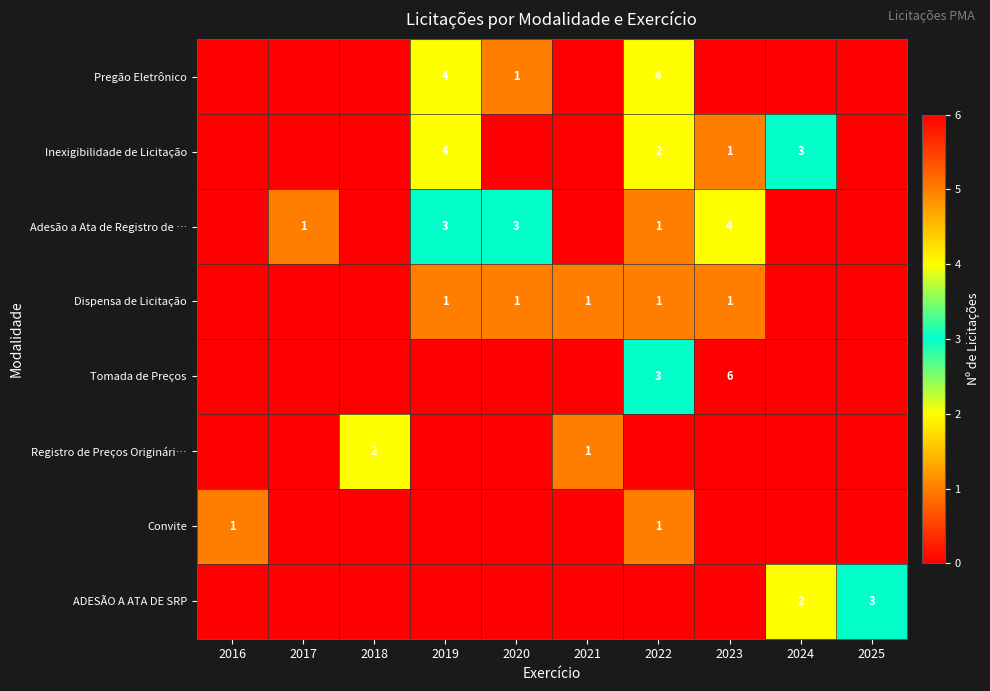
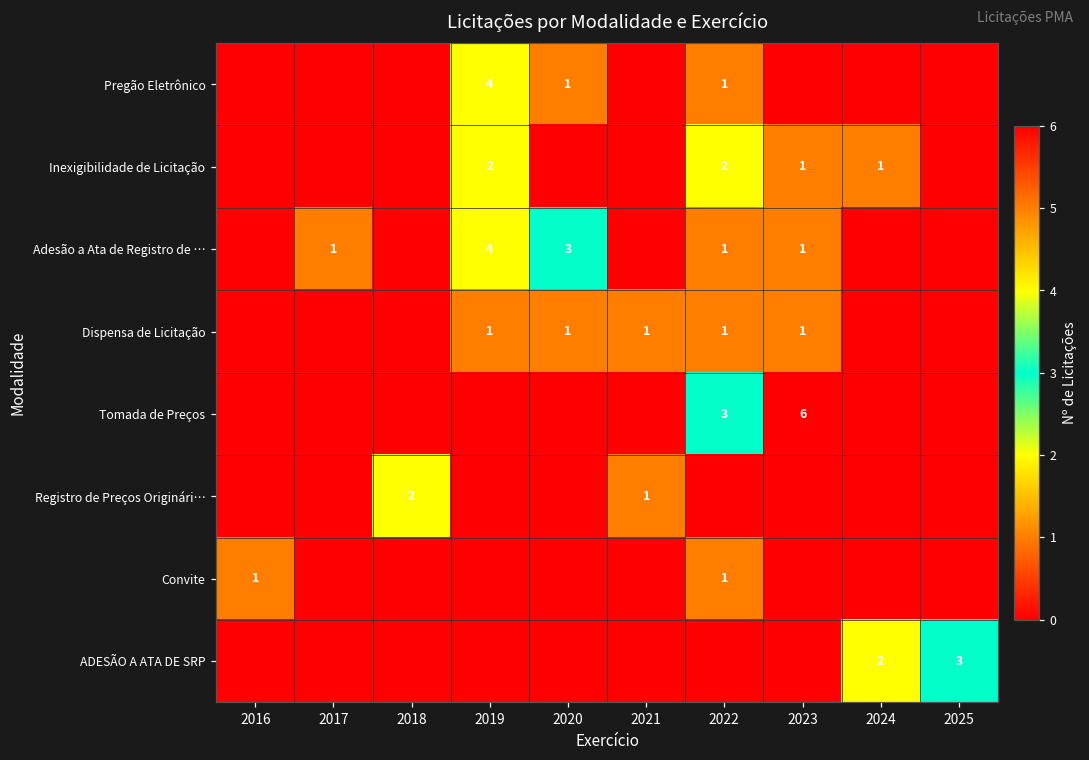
Pregão Eletrônico, 2022: 4 -> 1
Inexigibilidade de Licitação, 2019: 4 -> 2
Inexigibilidade de Licitação, 2024: 3 -> 1
Adesão a Ata de Registro de …, 2019: 3 -> 4
Adesão a Ata de Registro de …, 2023: 4 -> 1
